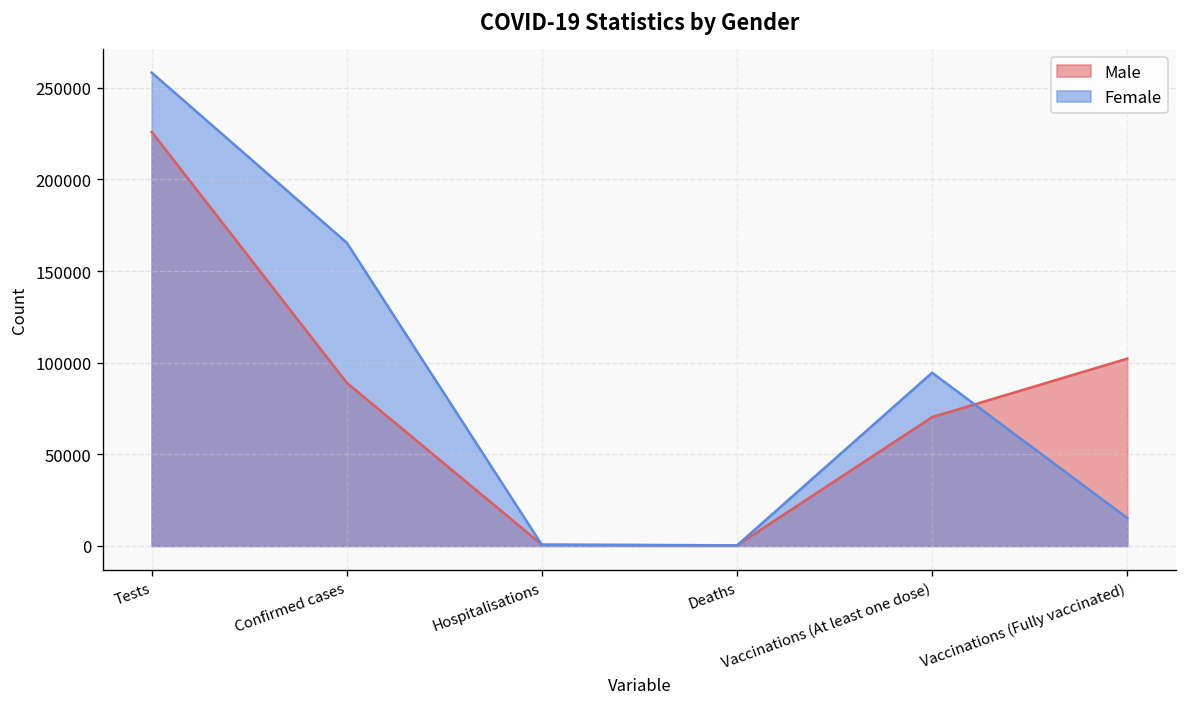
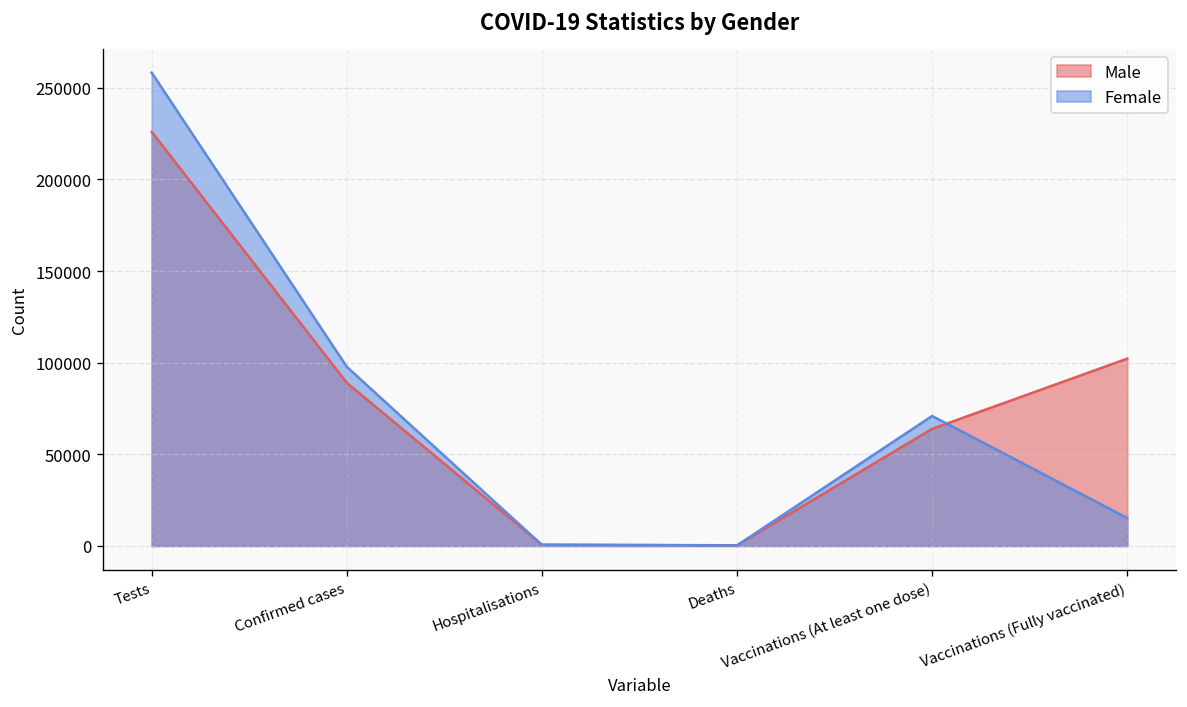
Female, Confirmed cases: 165000 -> 98000
Male, Vaccinations (At least one dose): 70000 -> 64000
Female, Vaccinations (At least one dose): 95000 -> 71000
